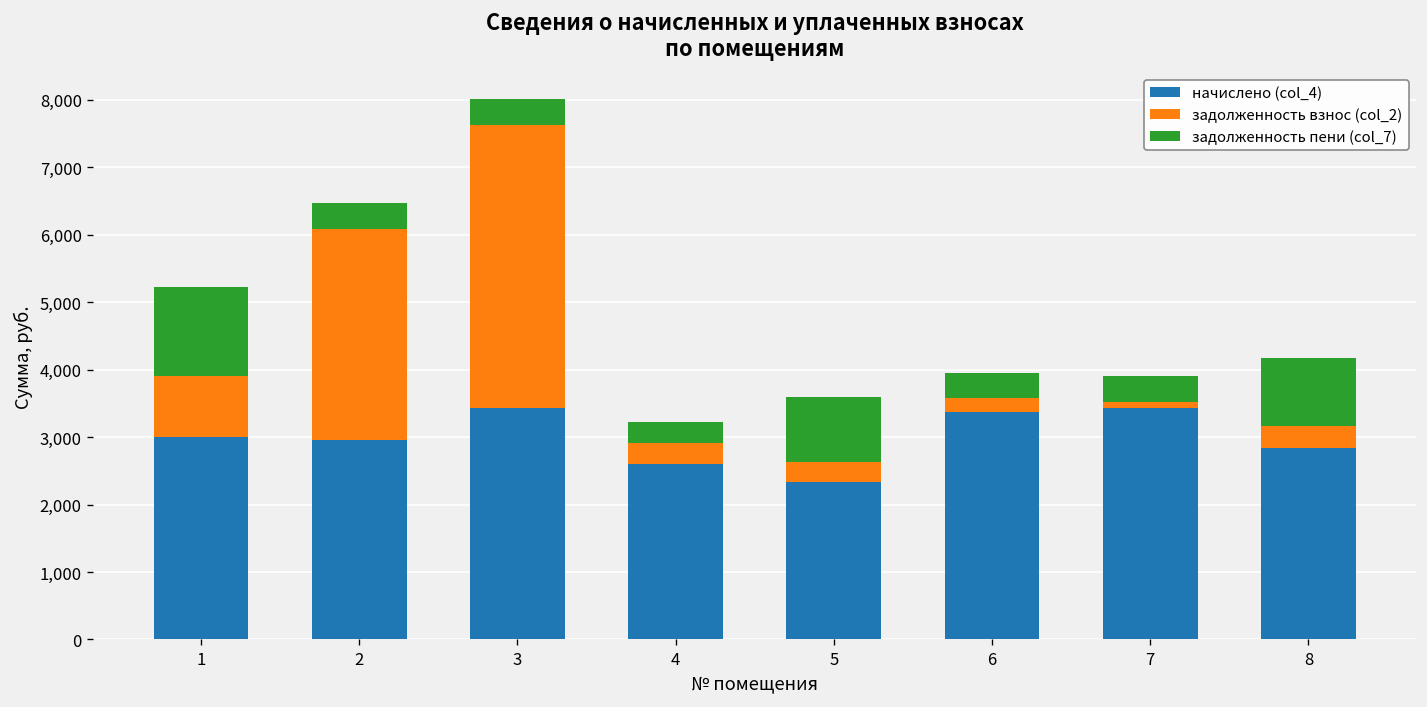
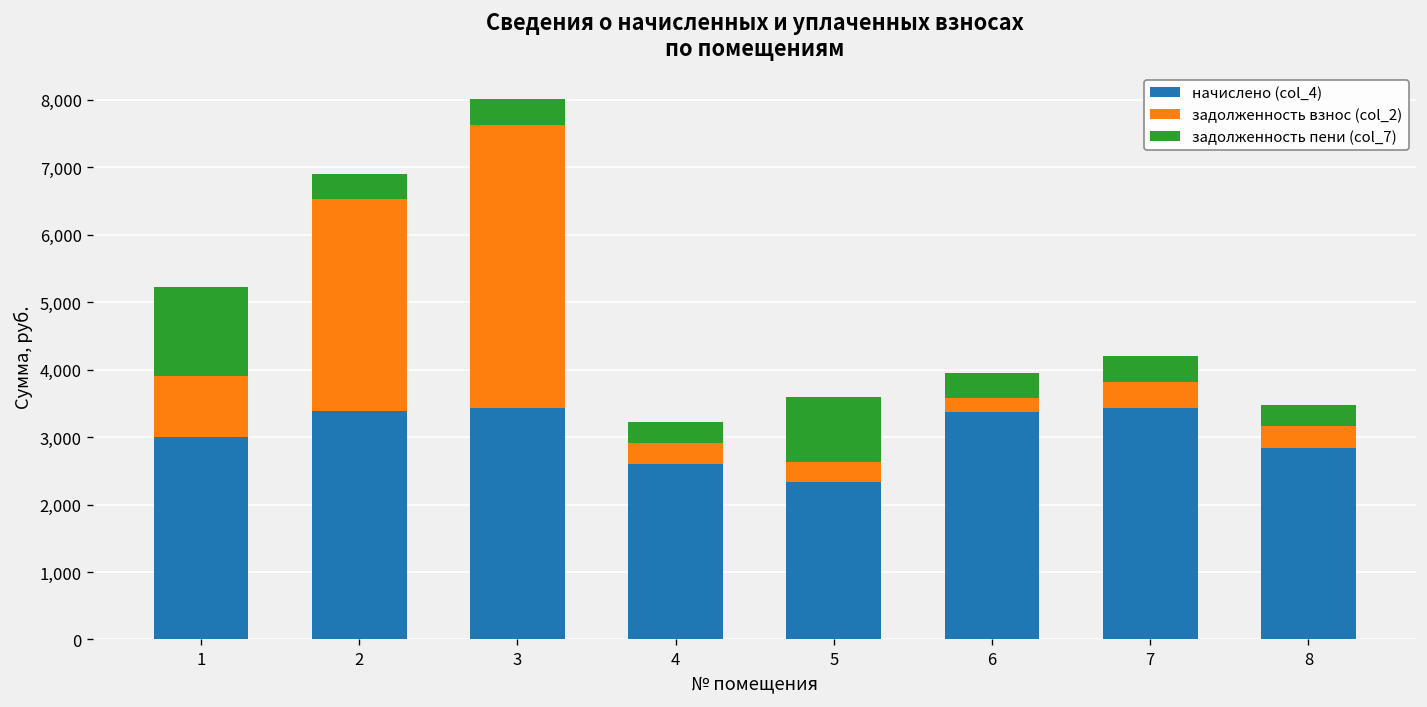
начислено (col_4), 2: 3,000 -> 3,400
задолженность взнос (col_2), 7: 100 -> 400
задолженность пени (col_7), 8: 1,000 -> 300
